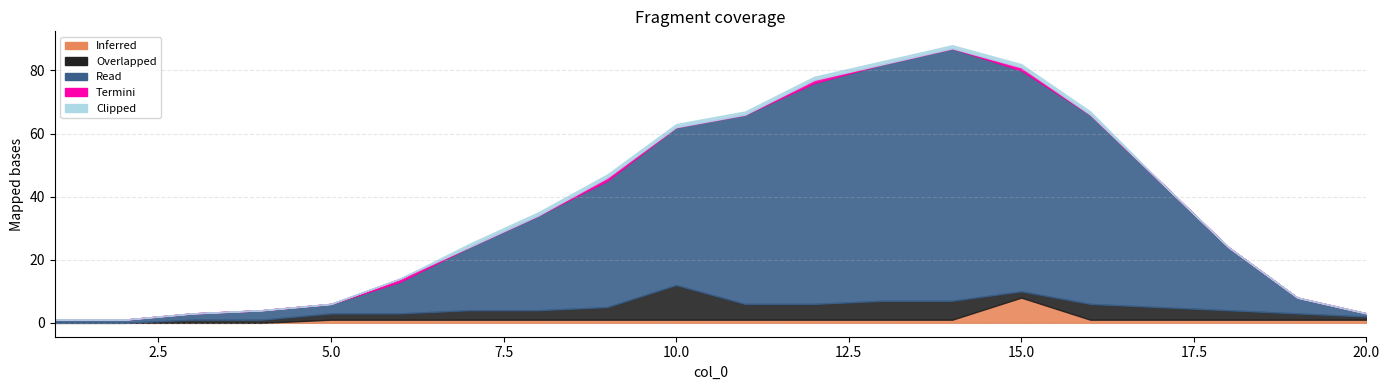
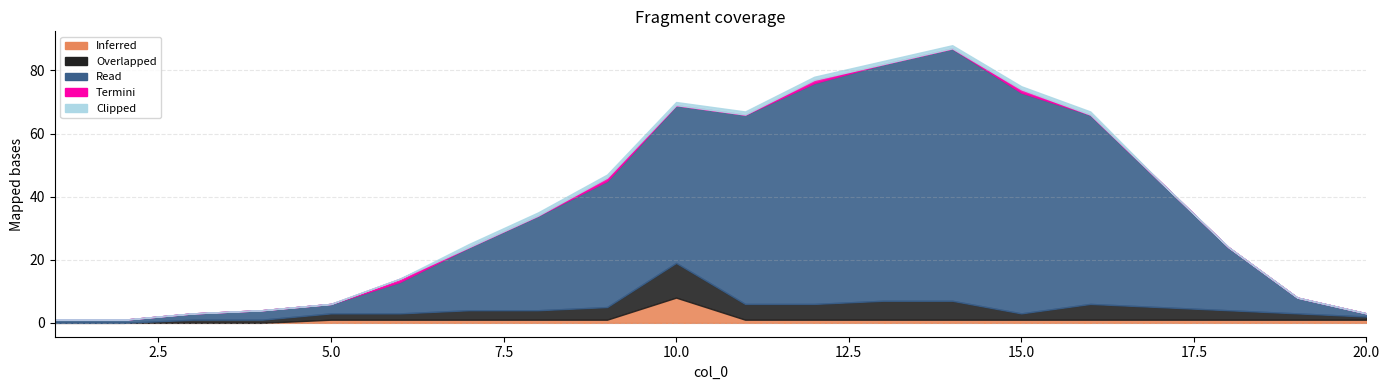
Inferred, 10.0: 1 -> 8
Inferred, 15.0: 8 -> 1
